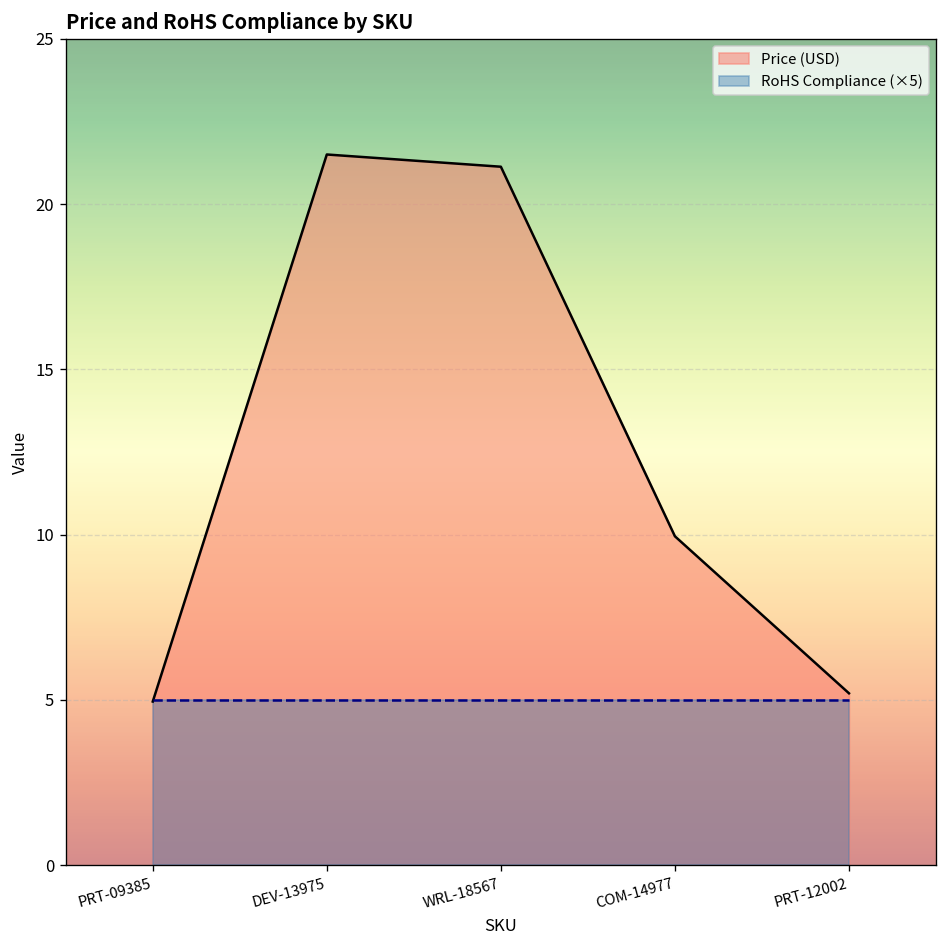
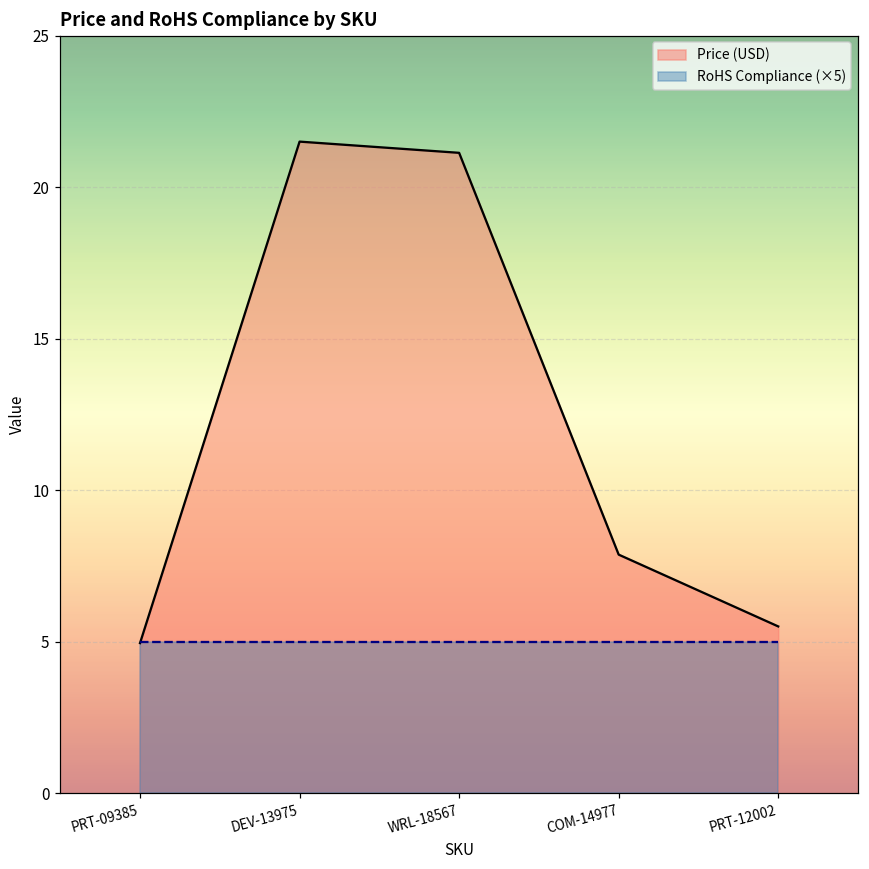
Price (USD), COM-14977: 10.0 -> 7.9
Price (USD), PRT-12002: 5.2 -> 5.5
